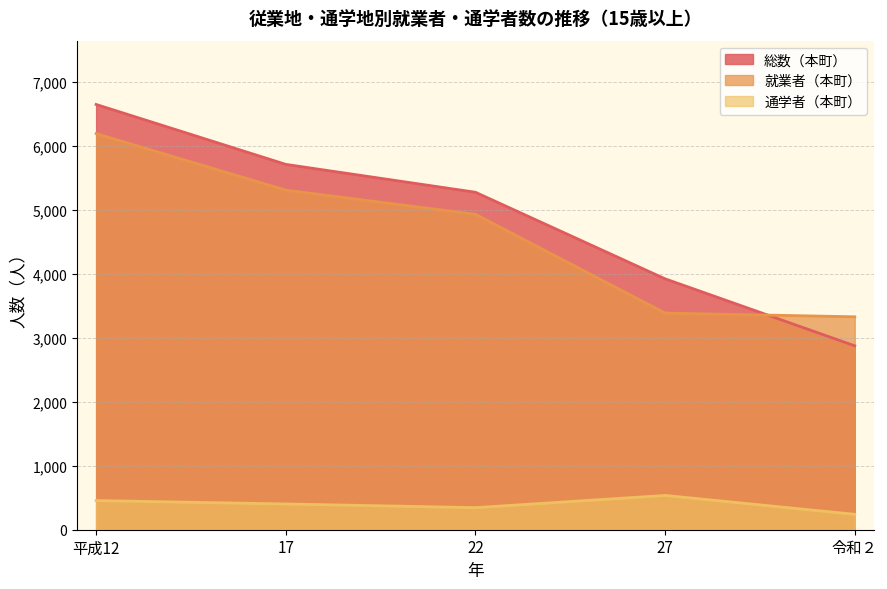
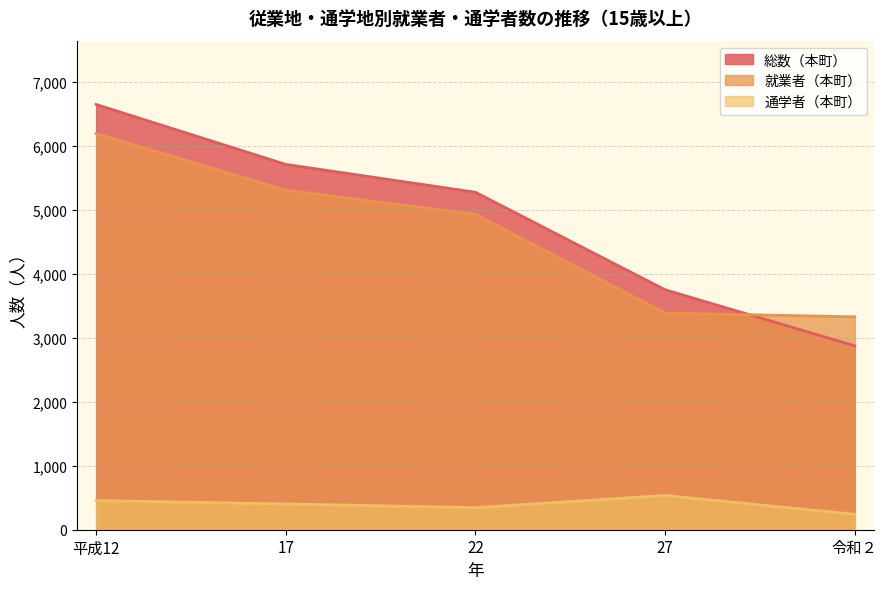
総数（本町）, 27: 3,900 -> 3,800
